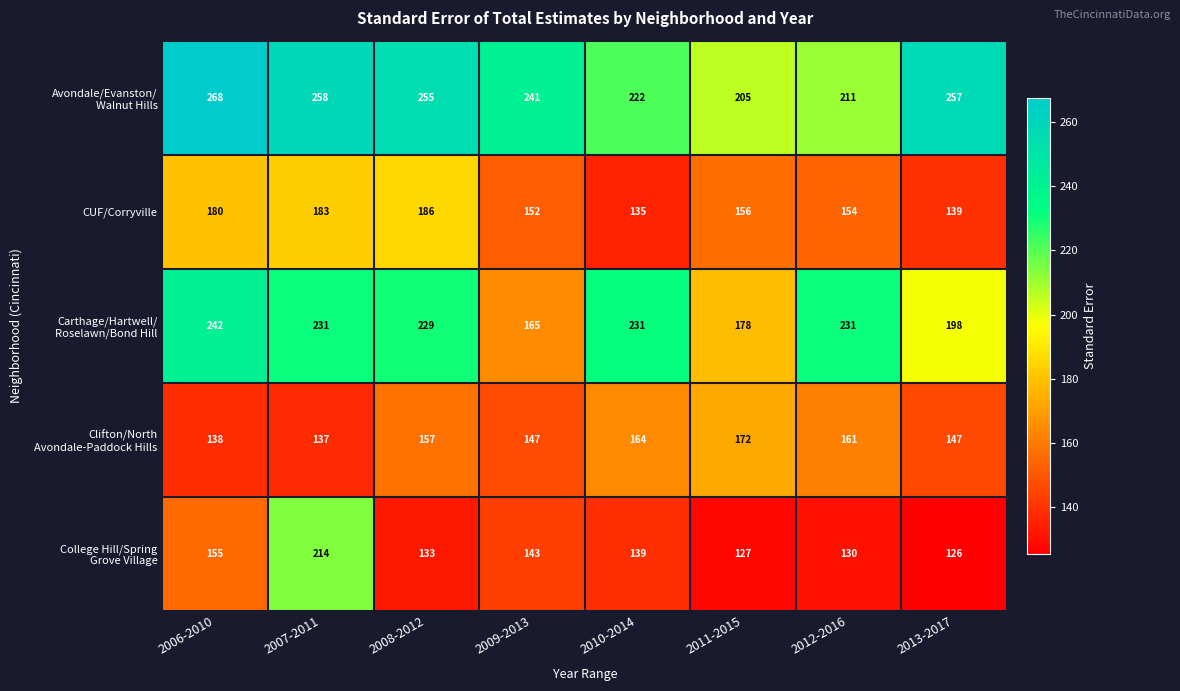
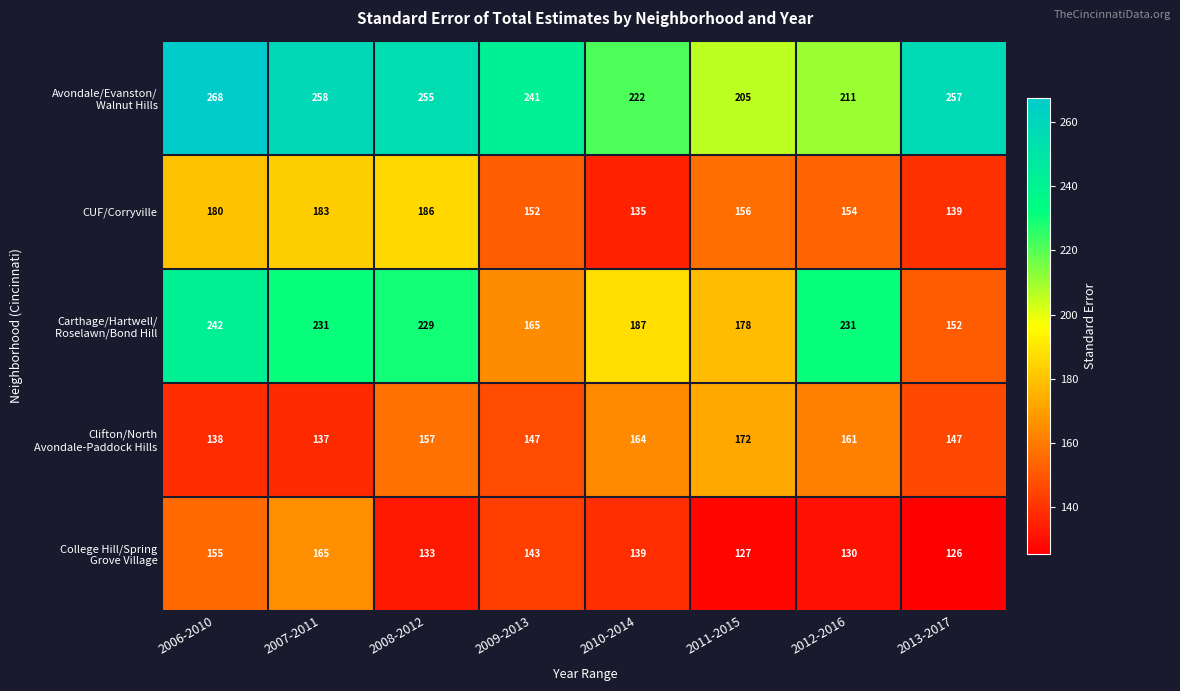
Carthage/Hartwell/ Roselawn/Bond Hill, 2010-2014: 231 -> 187
Carthage/Hartwell/ Roselawn/Bond Hill, 2013-2017: 198 -> 152
College Hill/Spring Grove Village, 2007-2011: 214 -> 165
